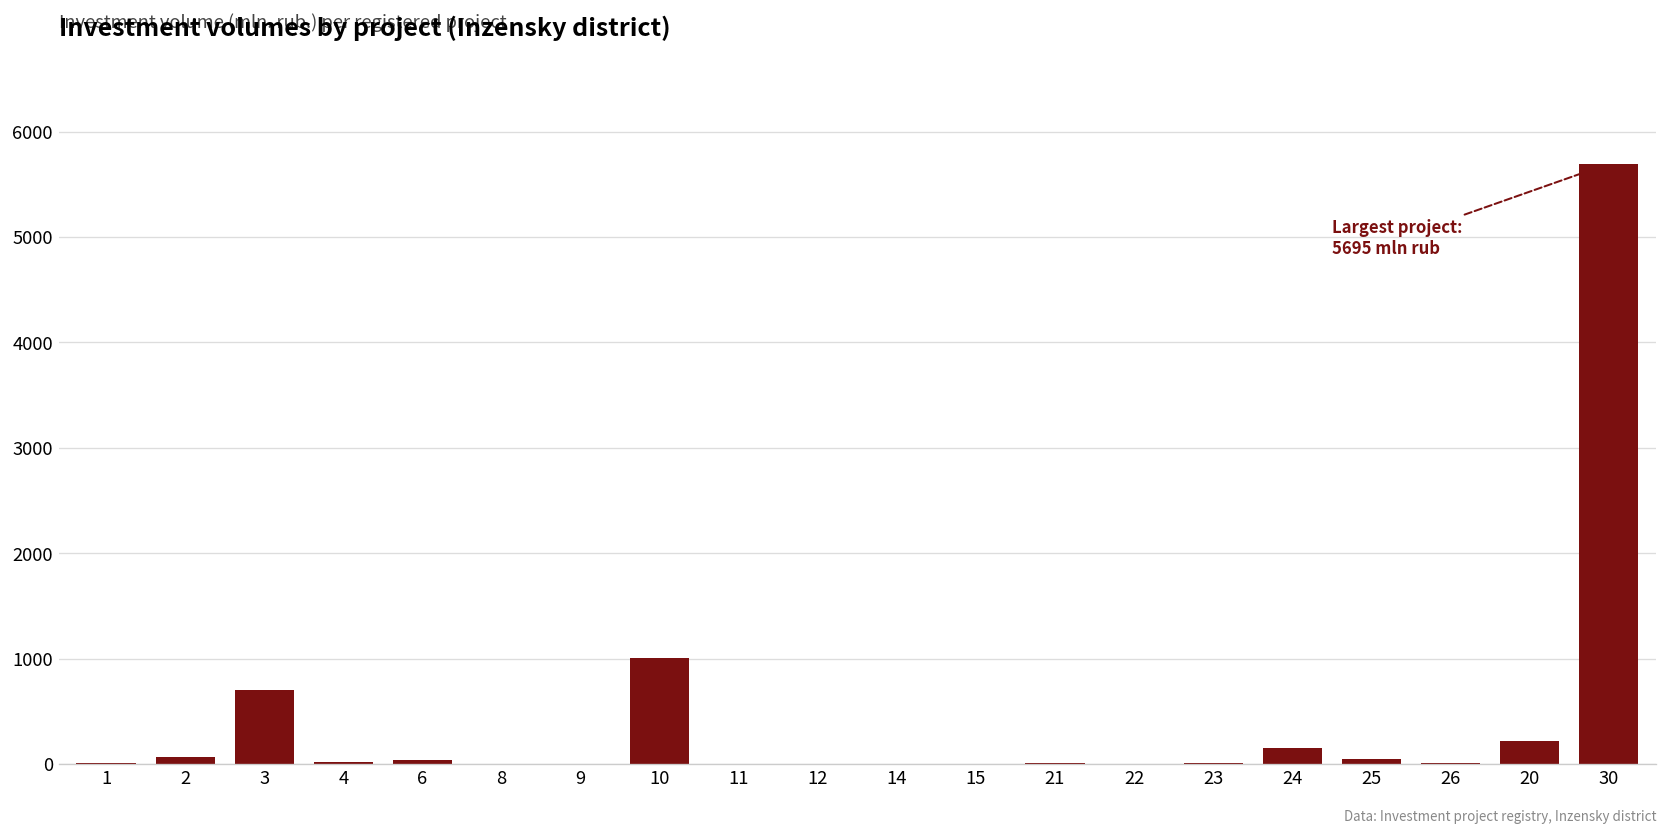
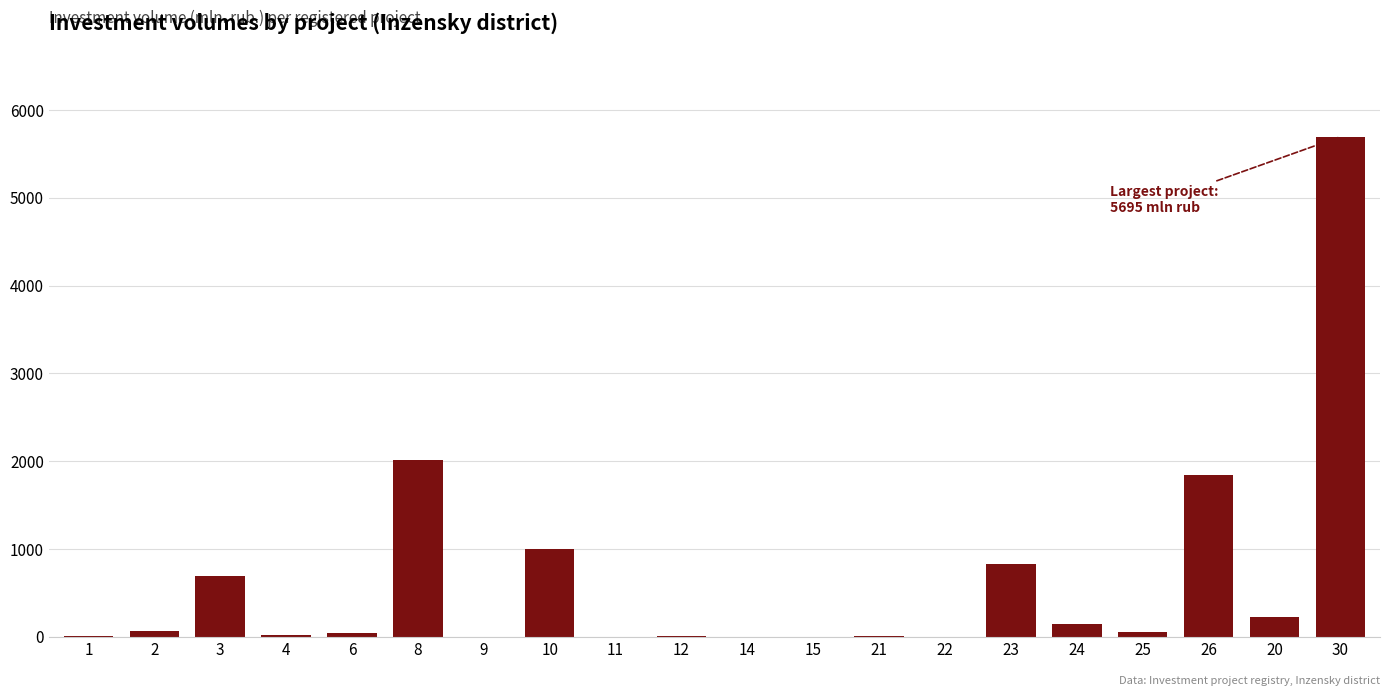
8: 0 -> 2000
23: 0 -> 800
26: 0 -> 1800
